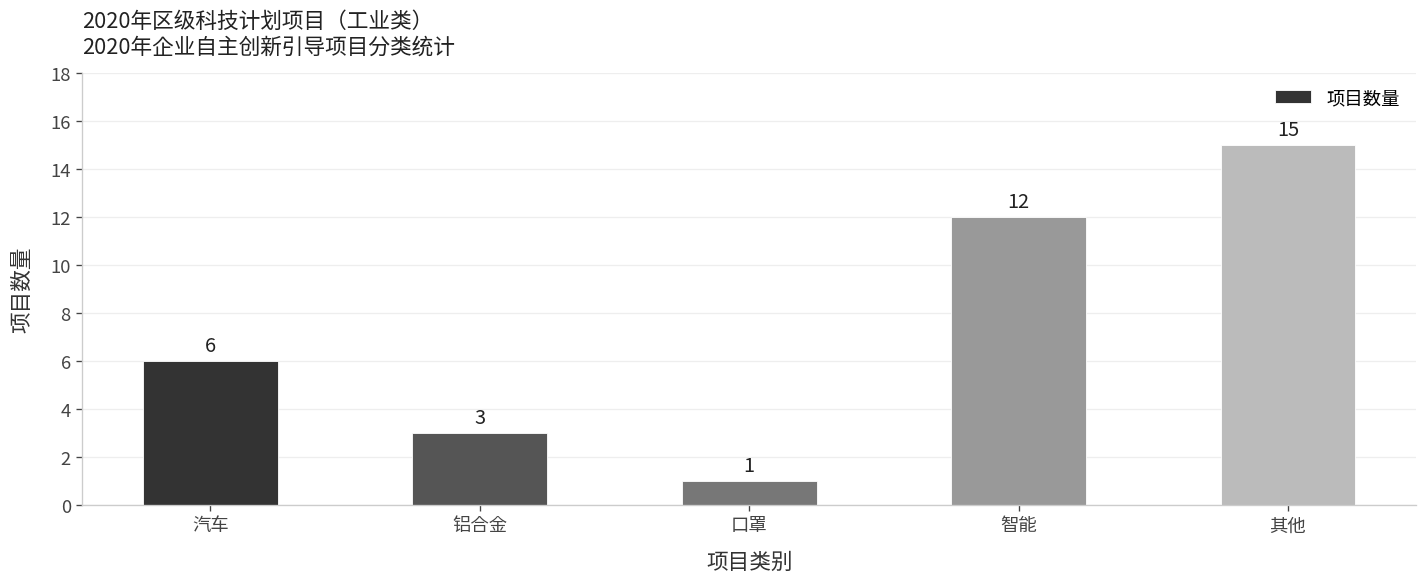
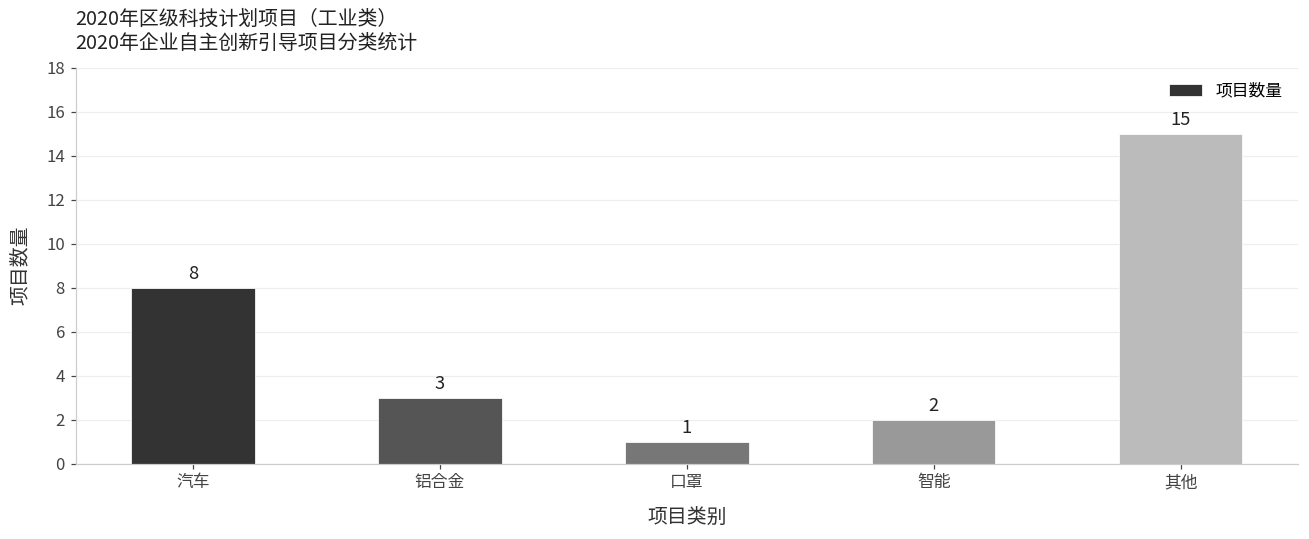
汽车: 6 -> 8
智能: 12 -> 2
